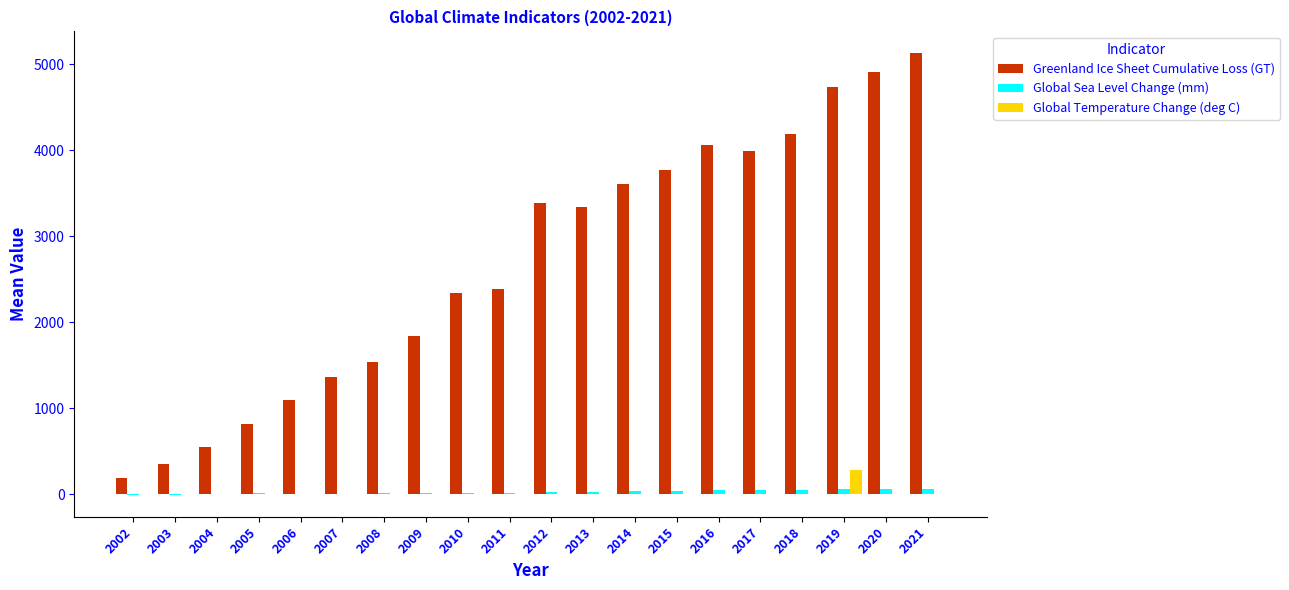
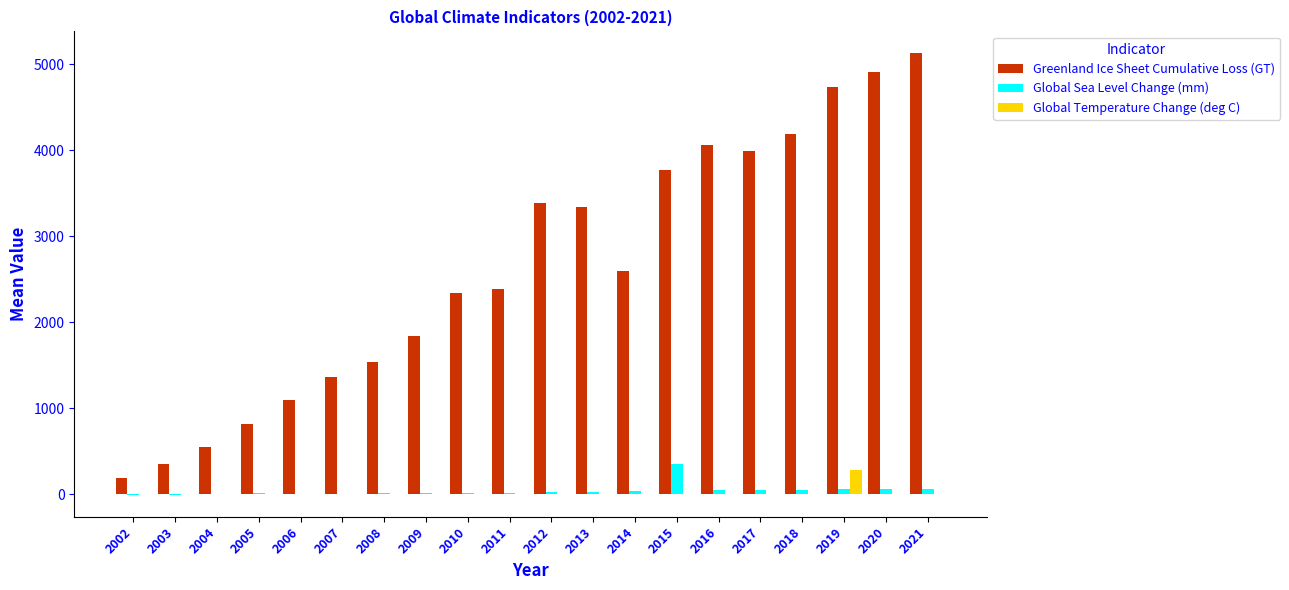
Greenland Ice Sheet Cumulative Loss (GT), 2014: 3600 -> 2600
Global Sea Level Change (mm), 2015: 0 -> 400
